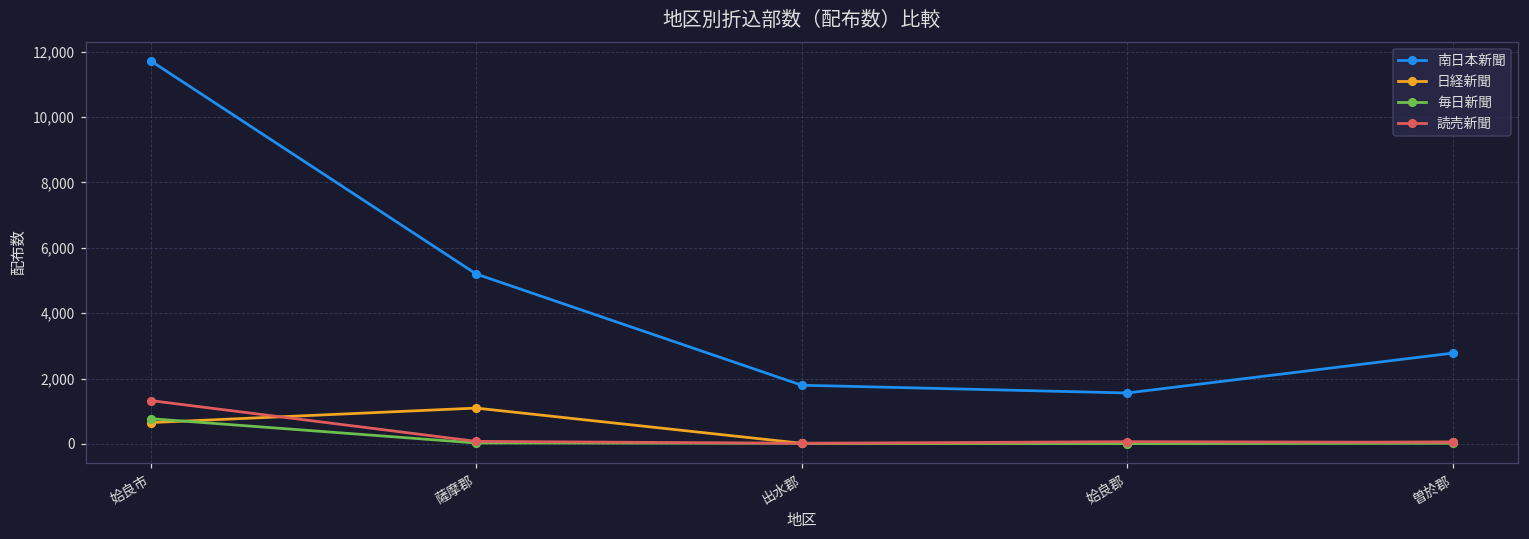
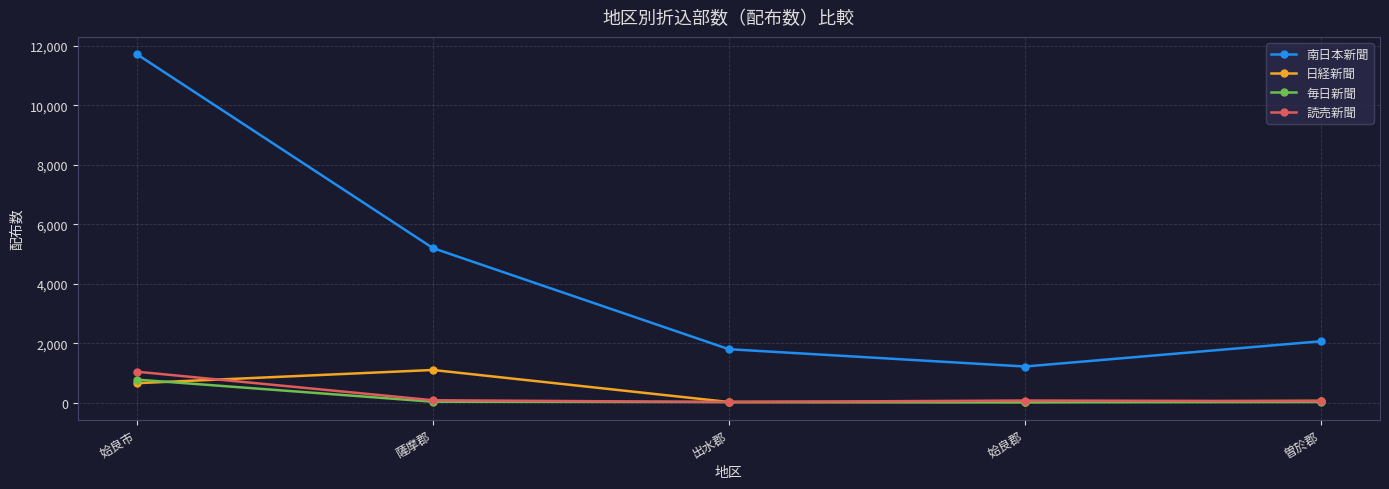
読売新聞, 姶良市: 1,300 -> 1,000
南日本新聞, 姶良郡: 1,600 -> 1,200
南日本新聞, 曽於郡: 2,800 -> 2,100
